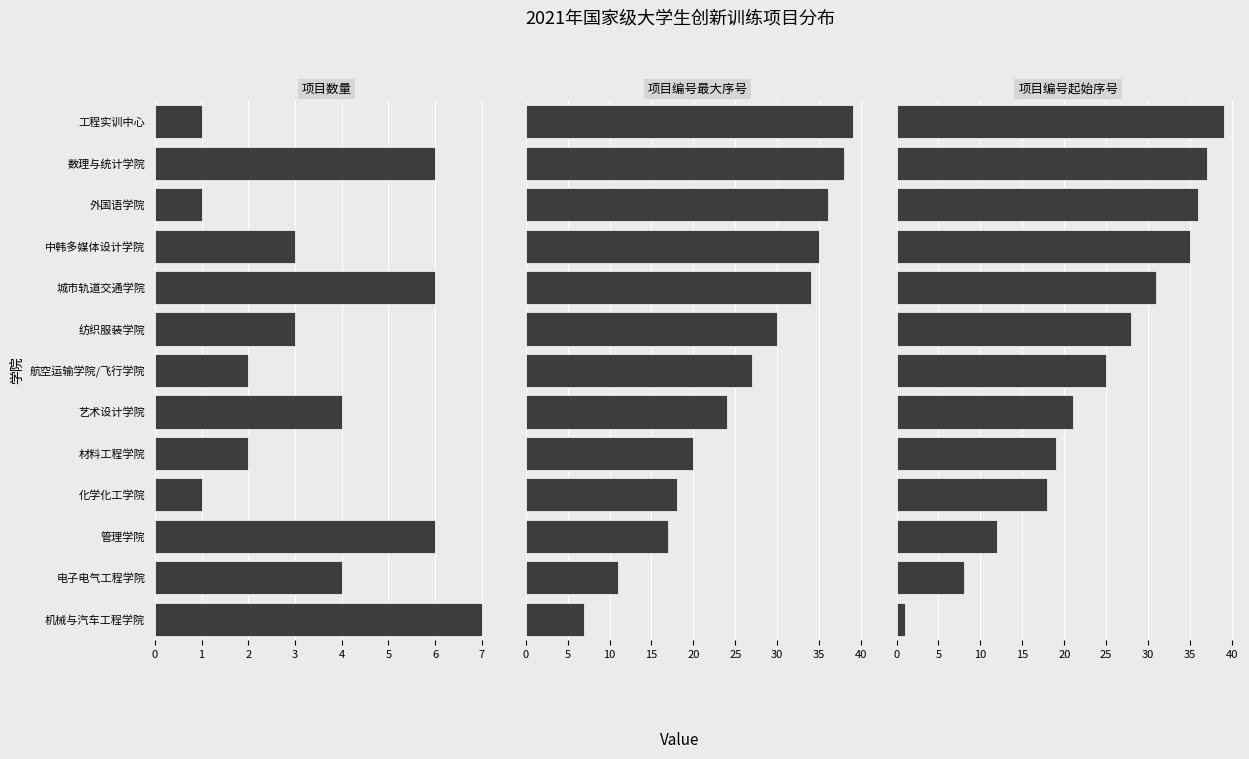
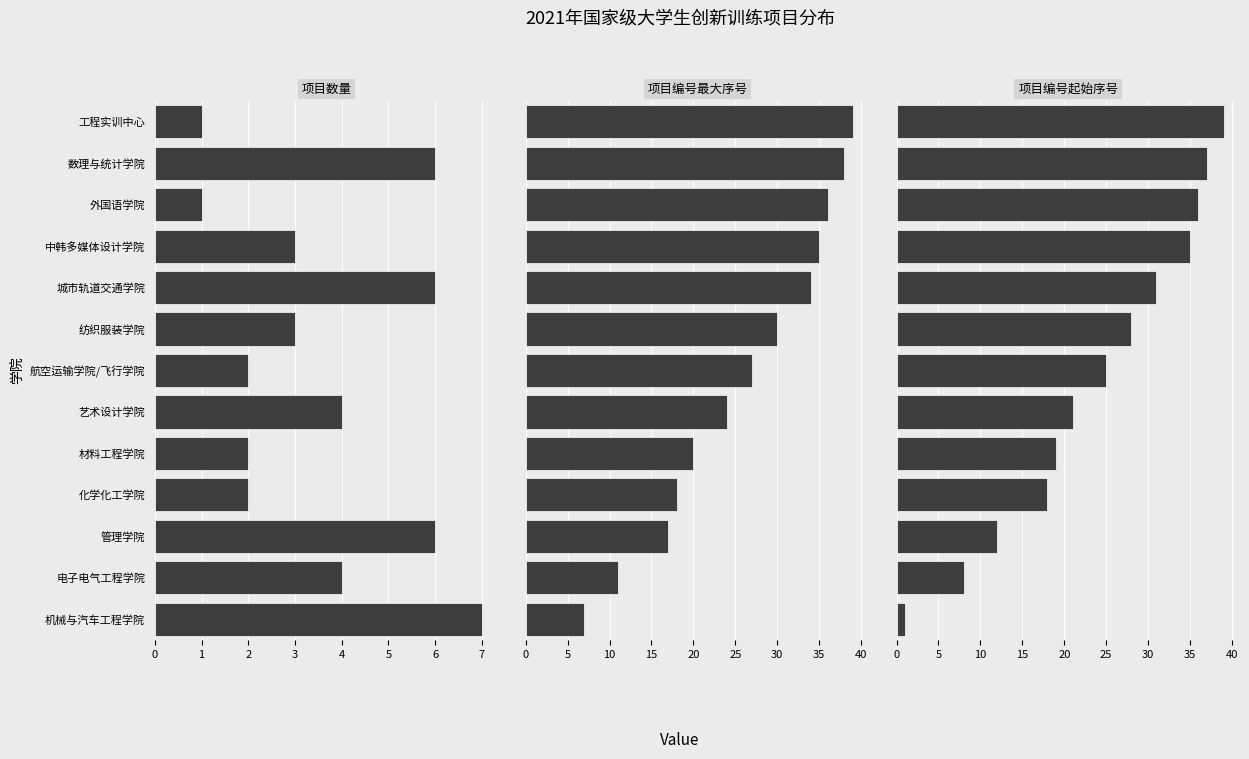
项目数量, 化学化工学院: 1 -> 2
